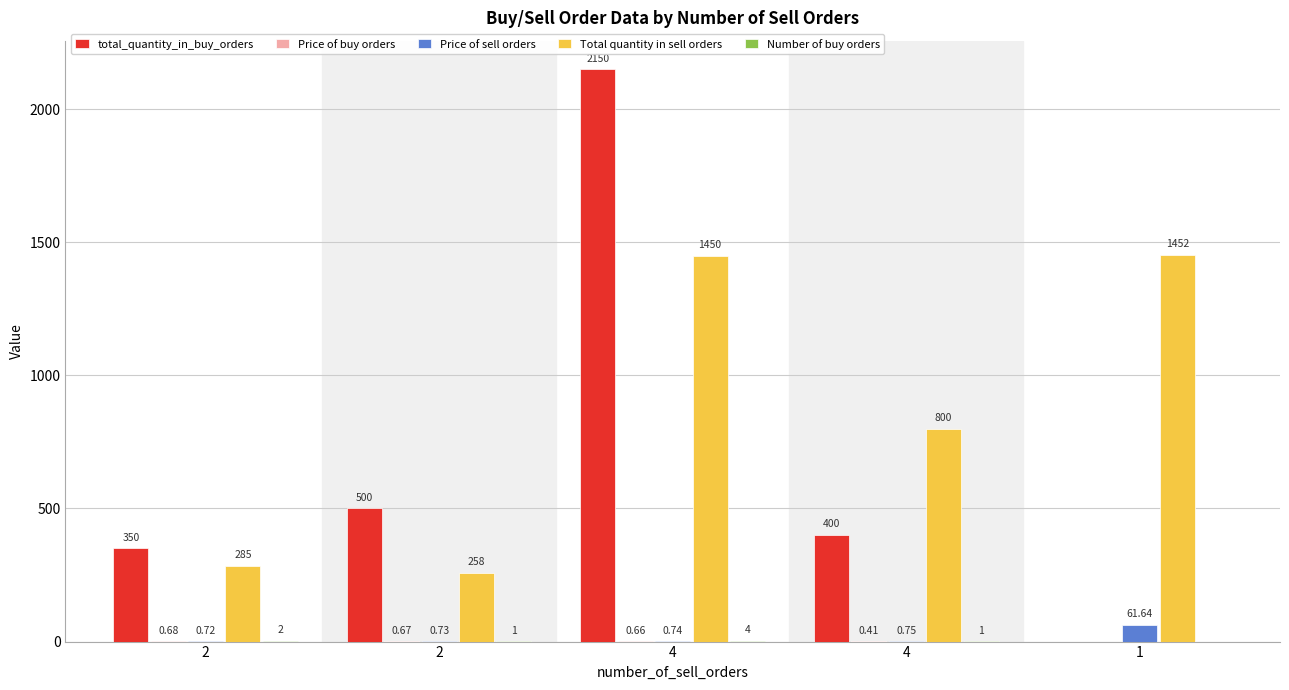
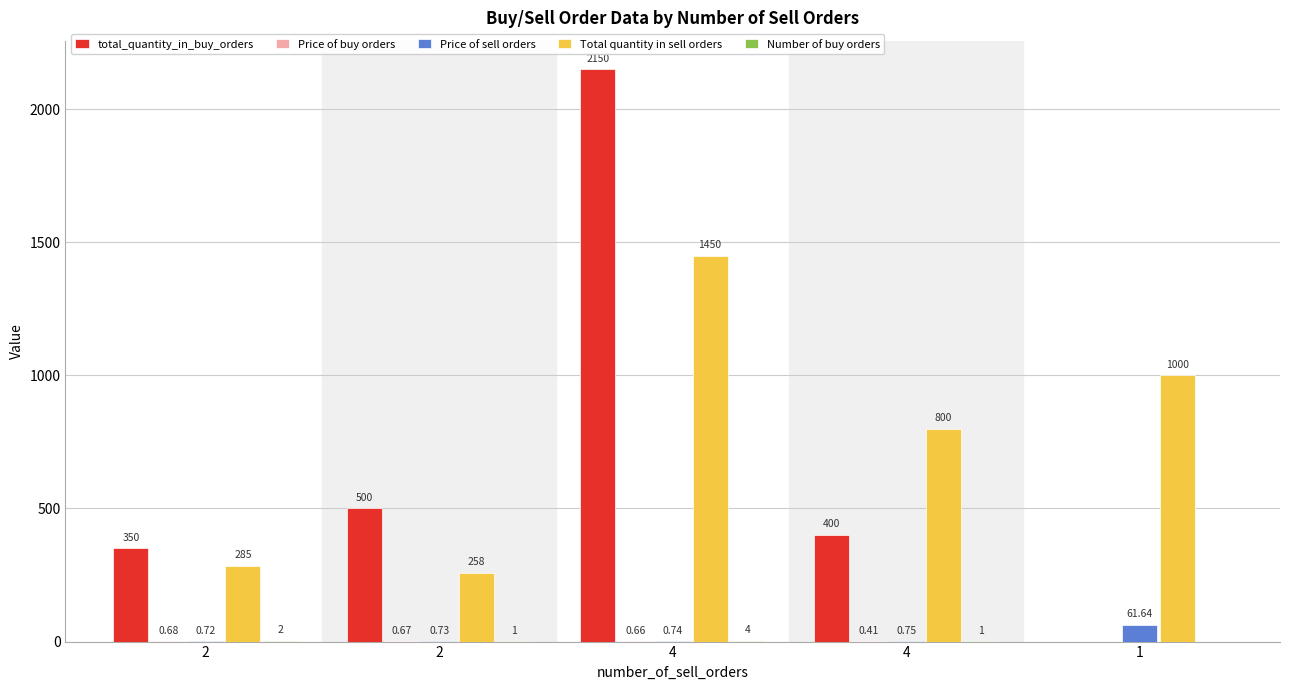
Total quantity in sell orders, 1: 1452 -> 1000
